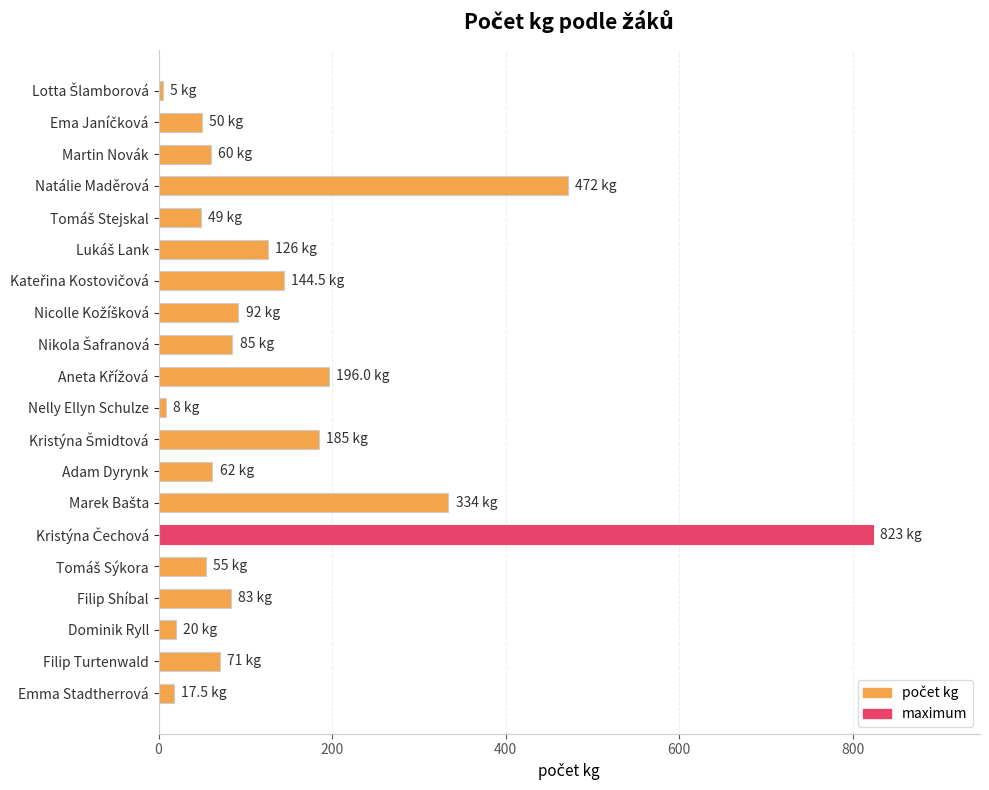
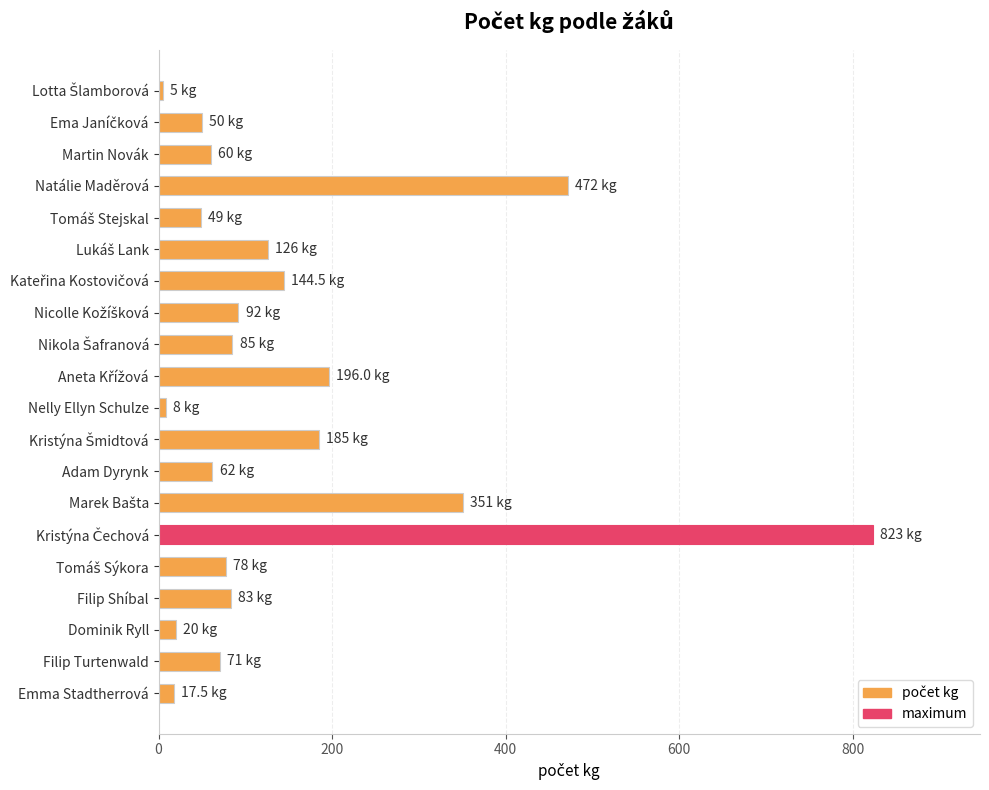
Marek Bašta: 334 -> 351
Tomáš Sýkora: 55 -> 78
